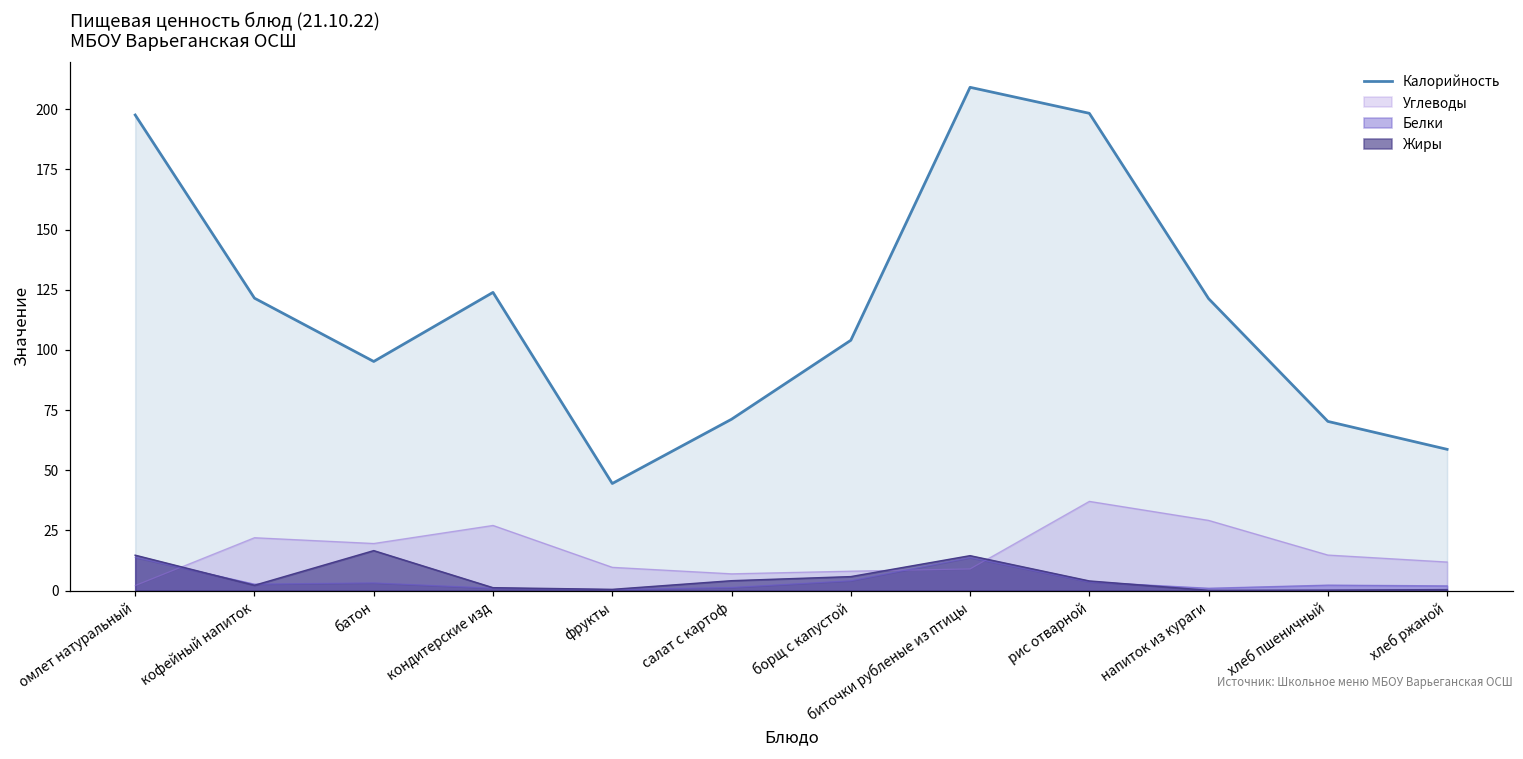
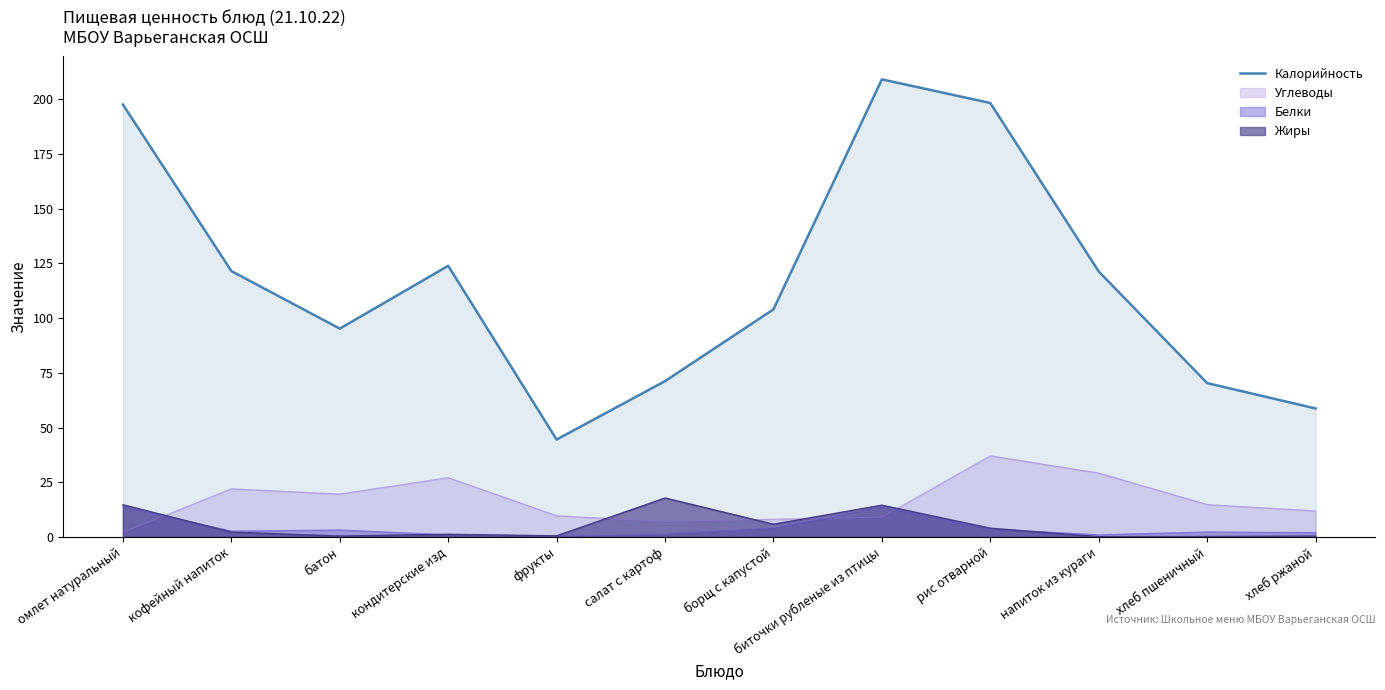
Жиры, батон: 17 -> 0
Жиры, салат с картоф: 4 -> 18
